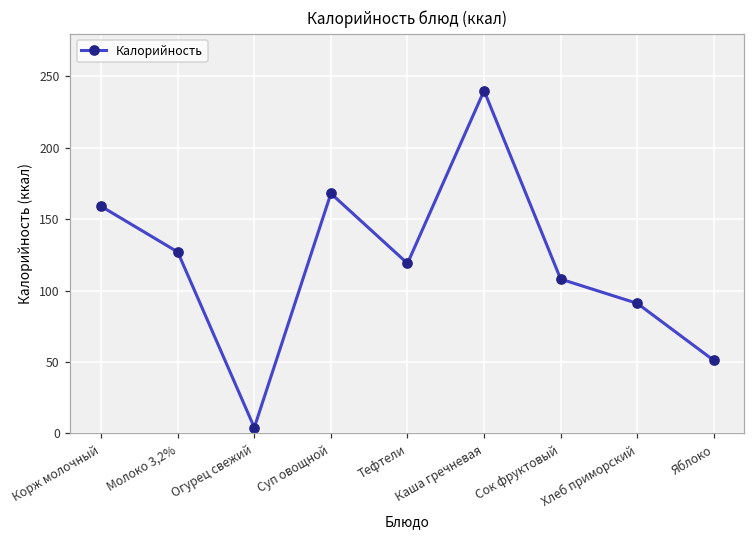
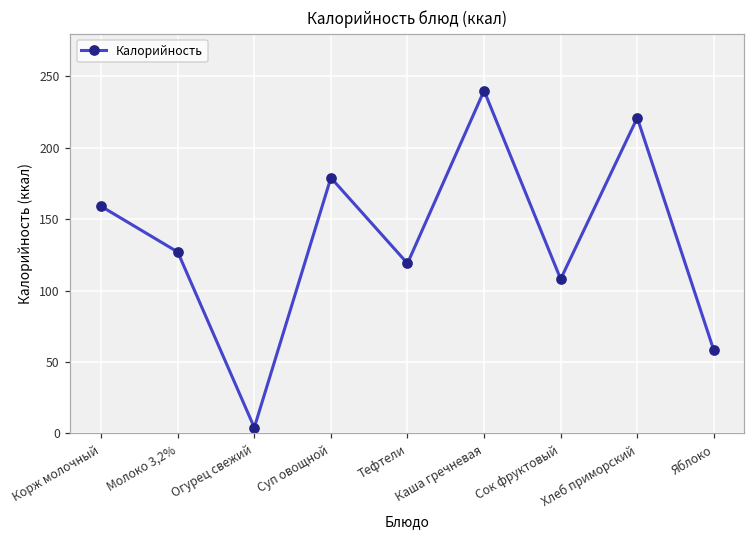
Суп овощной: 168 -> 179
Хлеб приморский: 91 -> 221
Яблоко: 51 -> 58
